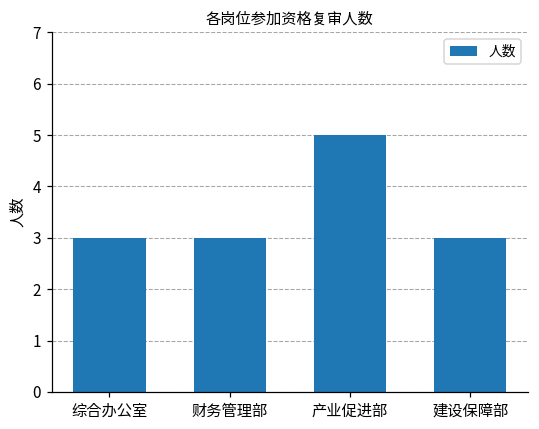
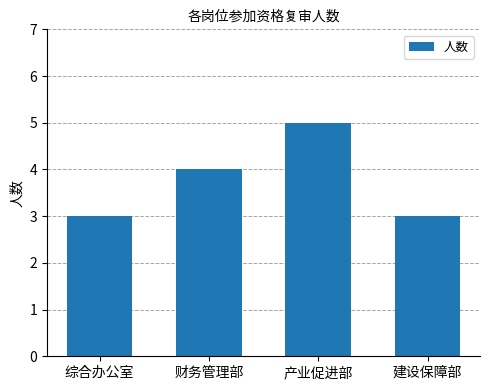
财务管理部: 3 -> 4
